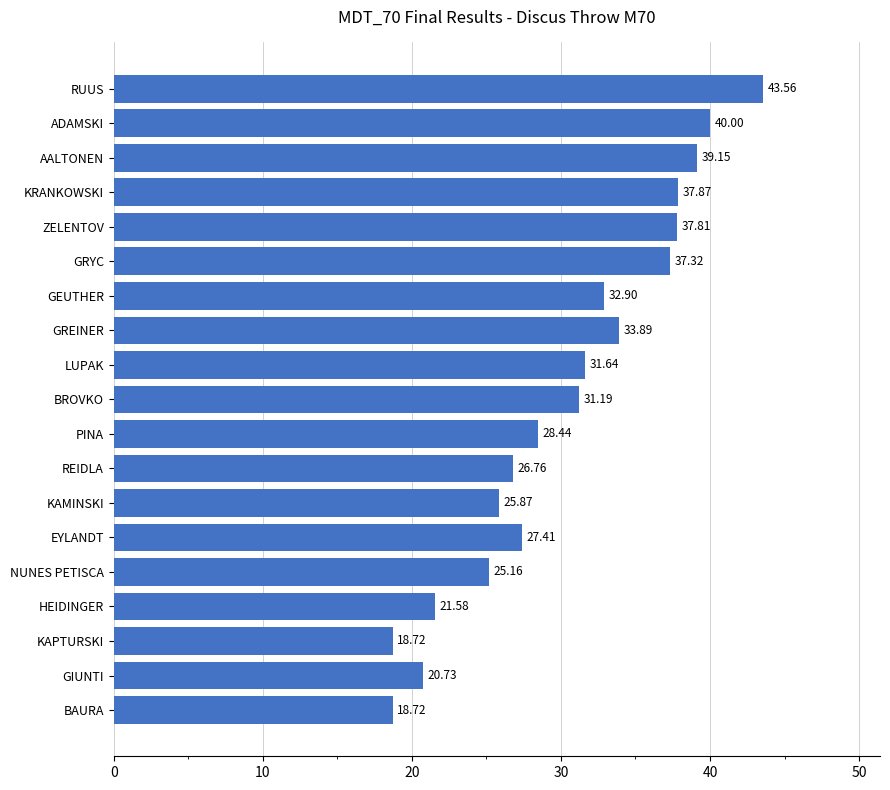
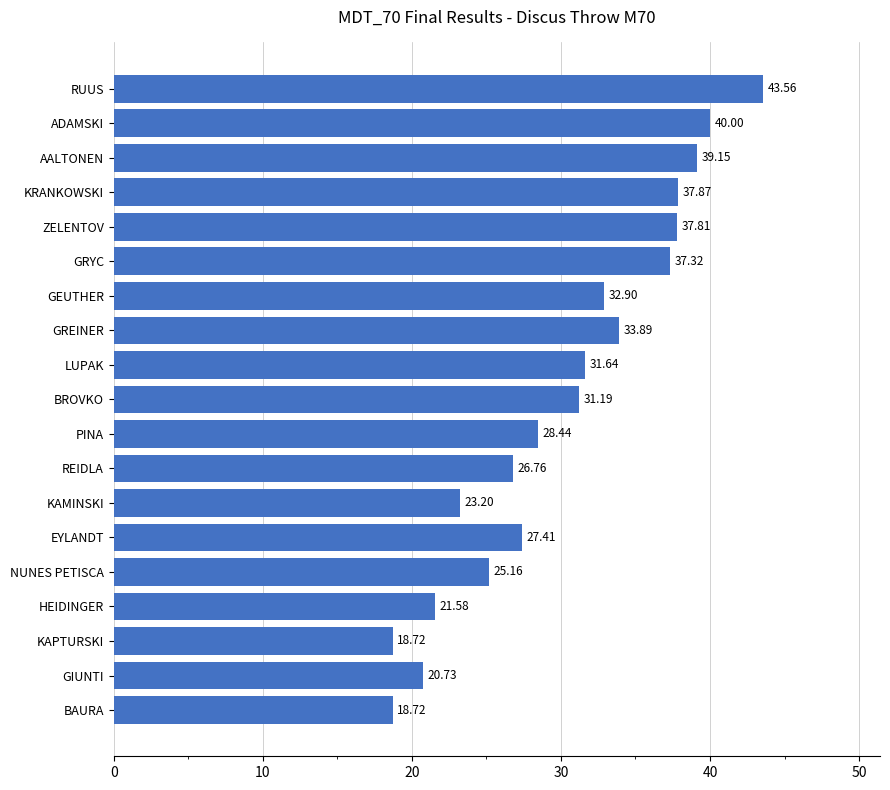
KAMINSKI: 25.87 -> 23.20
